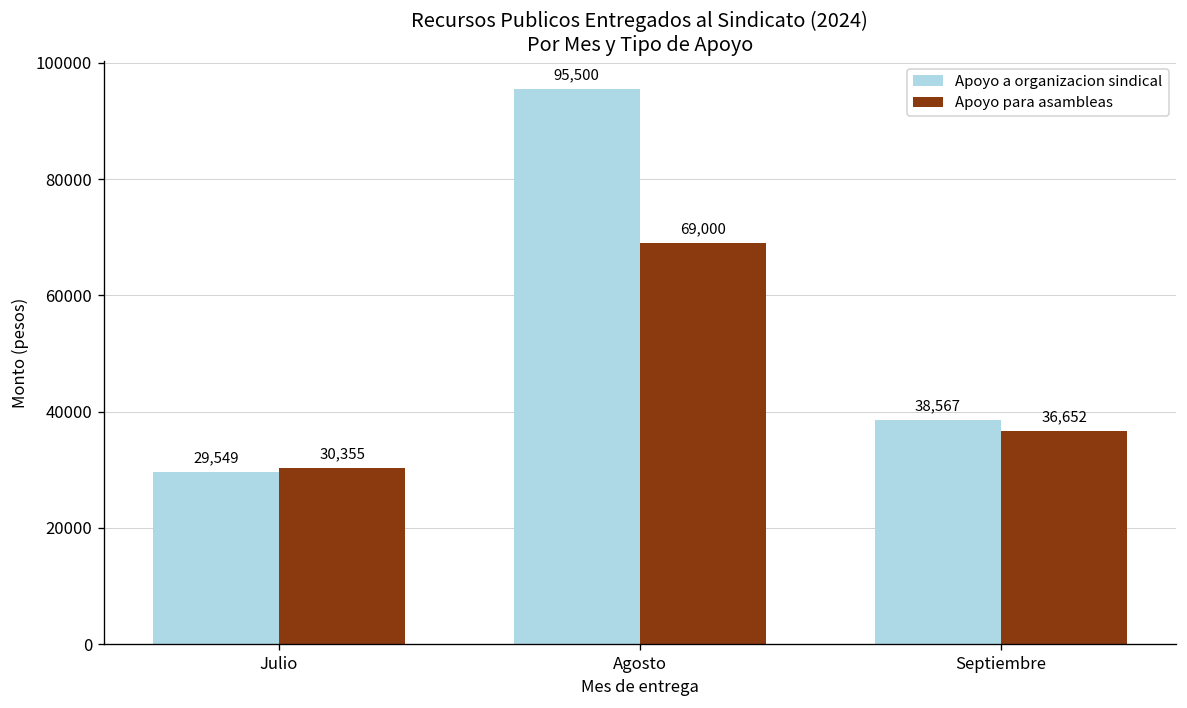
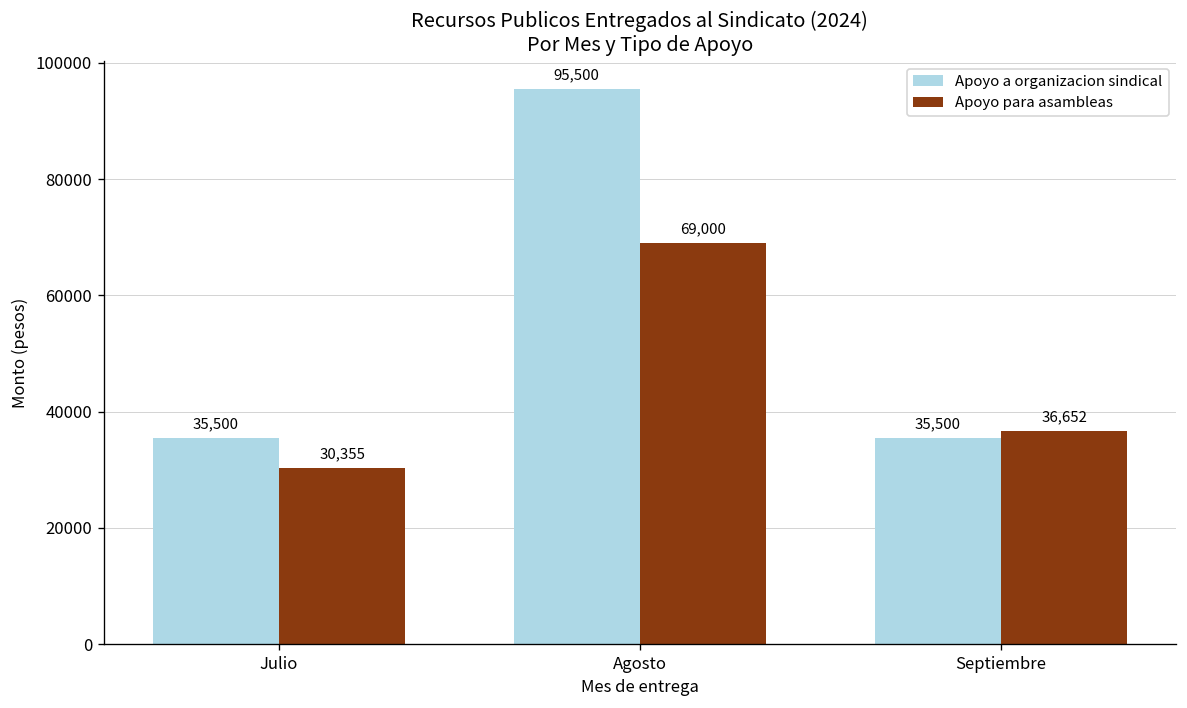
Apoyo a organizacion sindical, Julio: 29,549 -> 35,500
Apoyo a organizacion sindical, Septiembre: 38,567 -> 35,500
